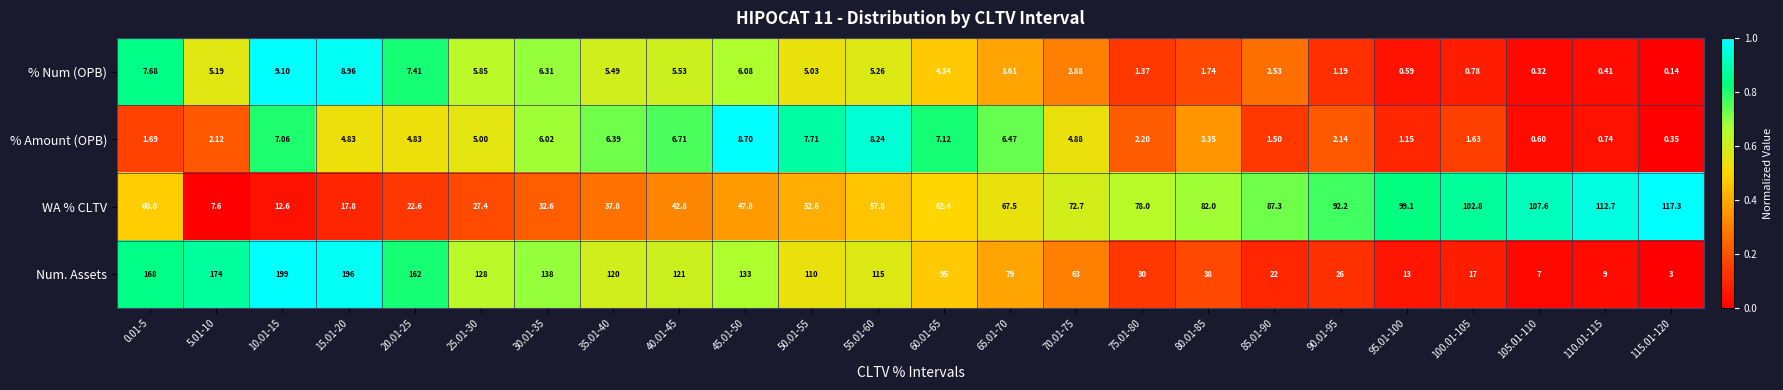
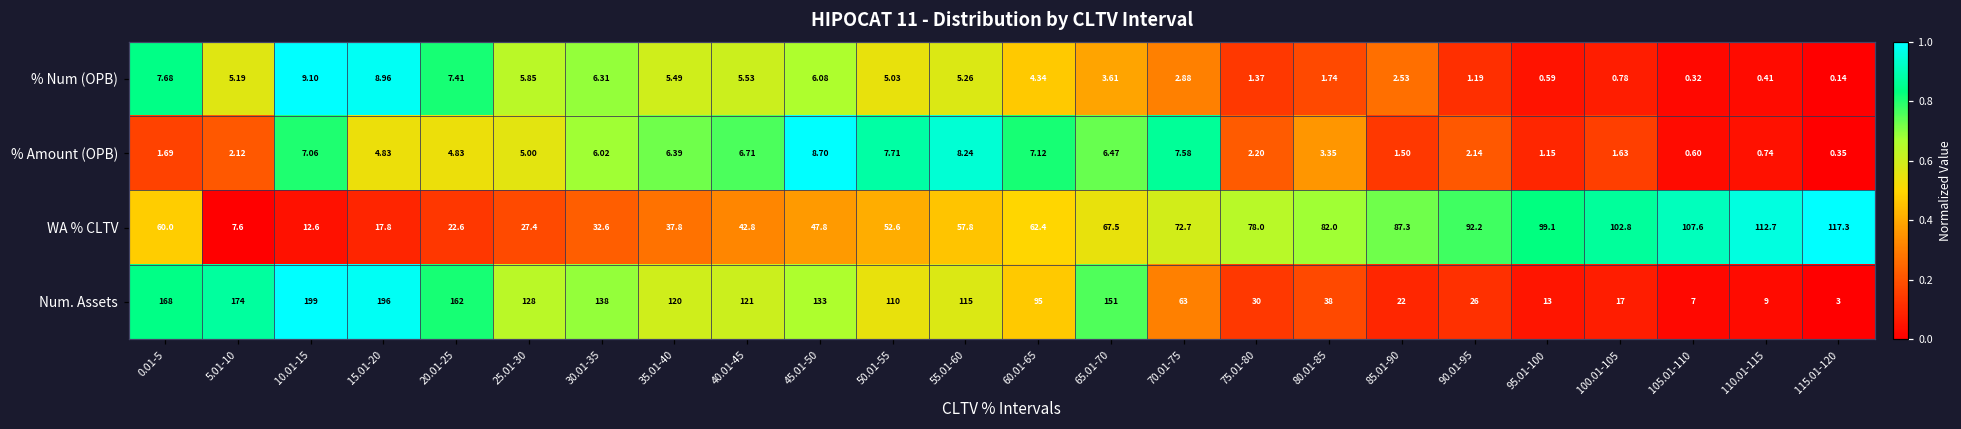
% Amount (OPB), 70.01-75: 4.88 -> 7.58
Num. Assets, 65.01-70: 79 -> 151
